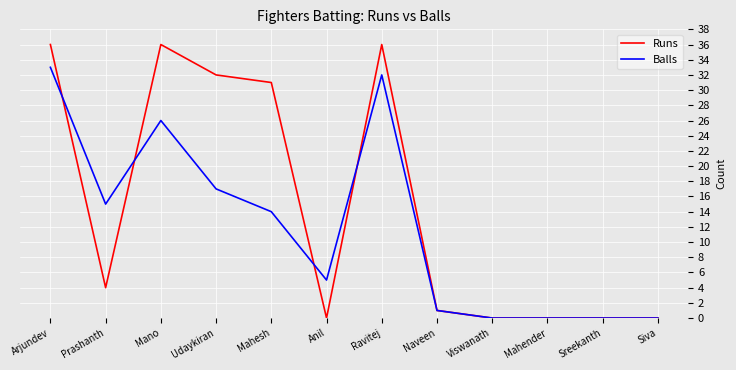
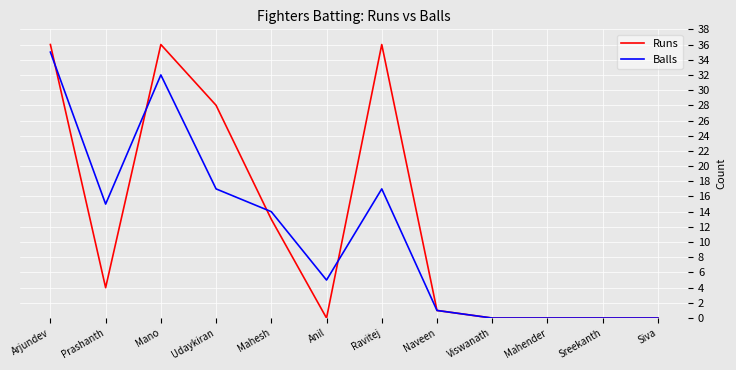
Balls, Arjundev: 33 -> 35
Balls, Mano: 26 -> 32
Runs, Udaykiran: 32 -> 28
Runs, Mahesh: 31 -> 13
Balls, Ravitej: 32 -> 17
